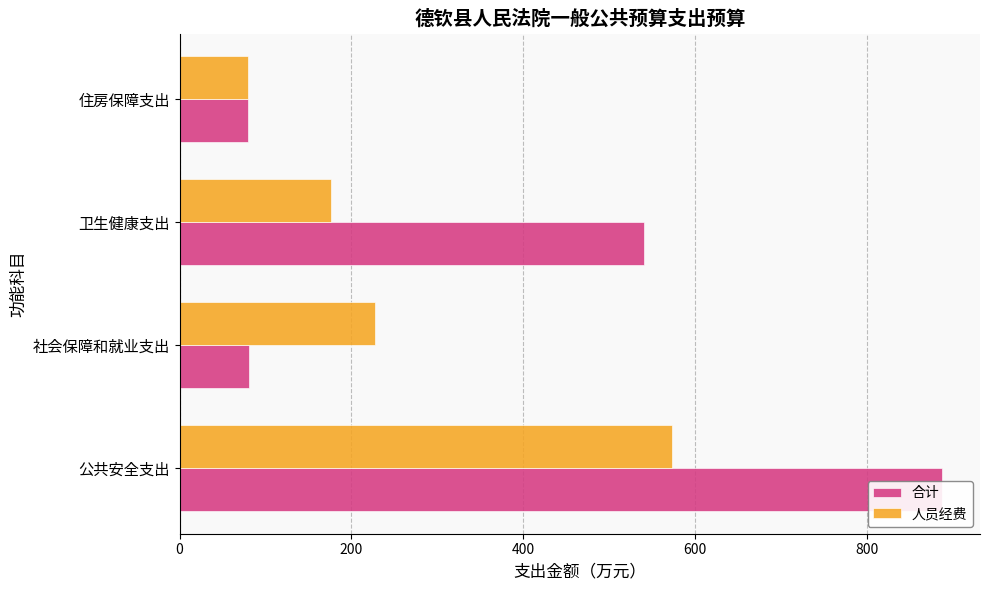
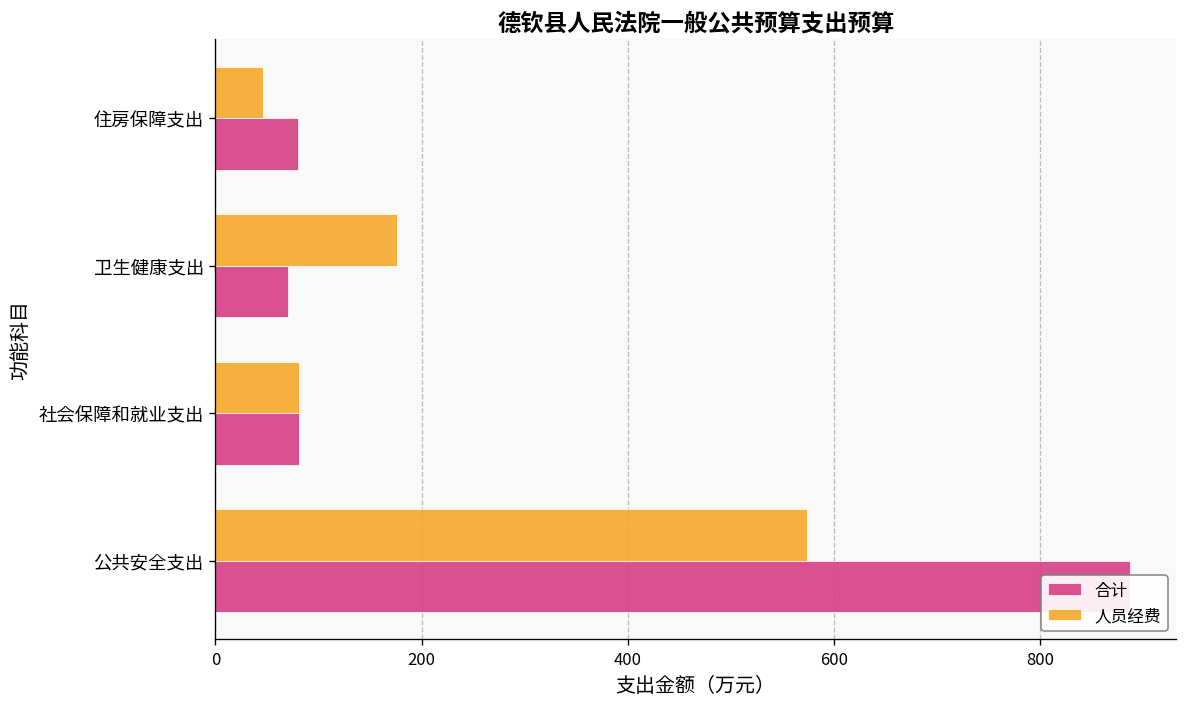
人员经费, 住房保障支出: 80 -> 50
合计, 卫生健康支出: 540 -> 70
人员经费, 社会保障和就业支出: 230 -> 80
